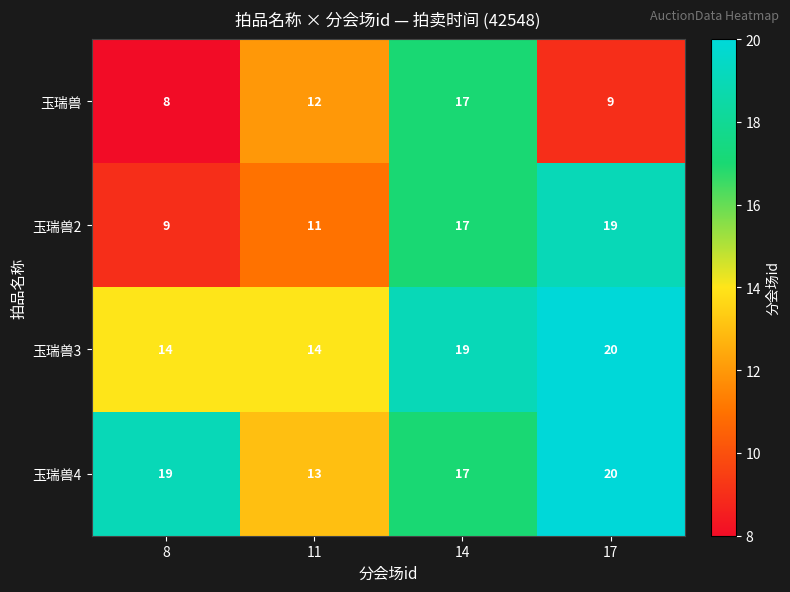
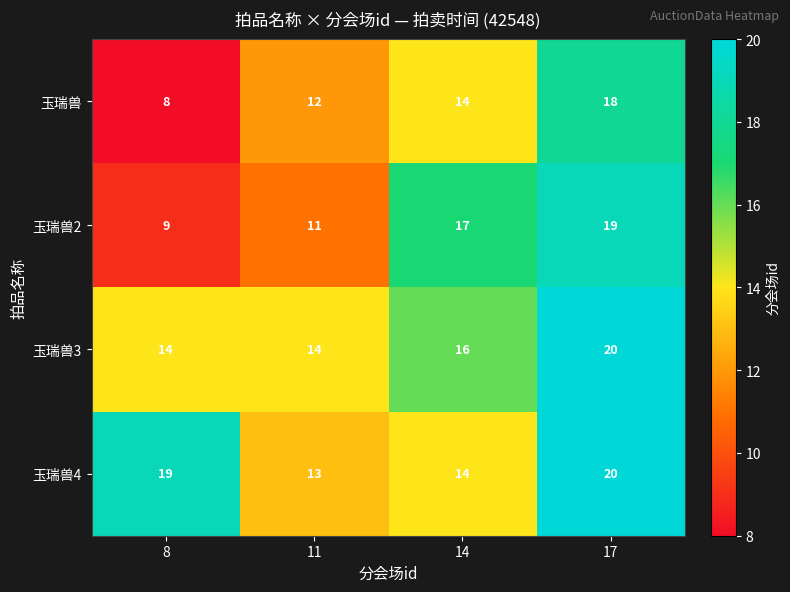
玉瑞兽, 14: 17 -> 14
玉瑞兽, 17: 9 -> 18
玉瑞兽3, 14: 19 -> 16
玉瑞兽4, 14: 17 -> 14
